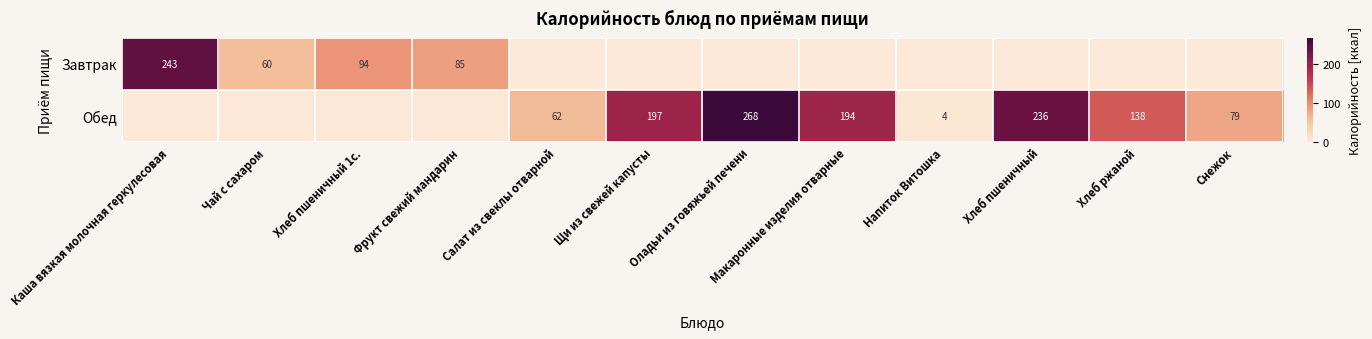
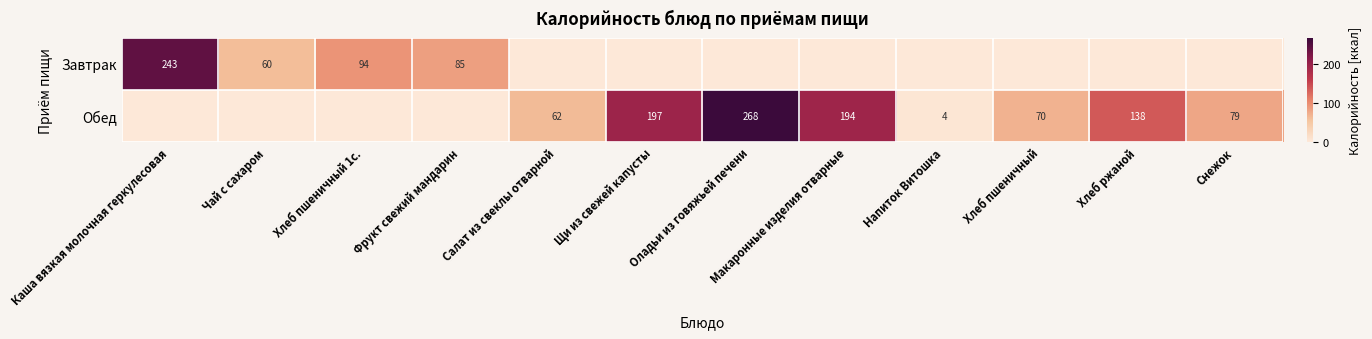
Обед, Хлеб пшеничный: 236 -> 70
